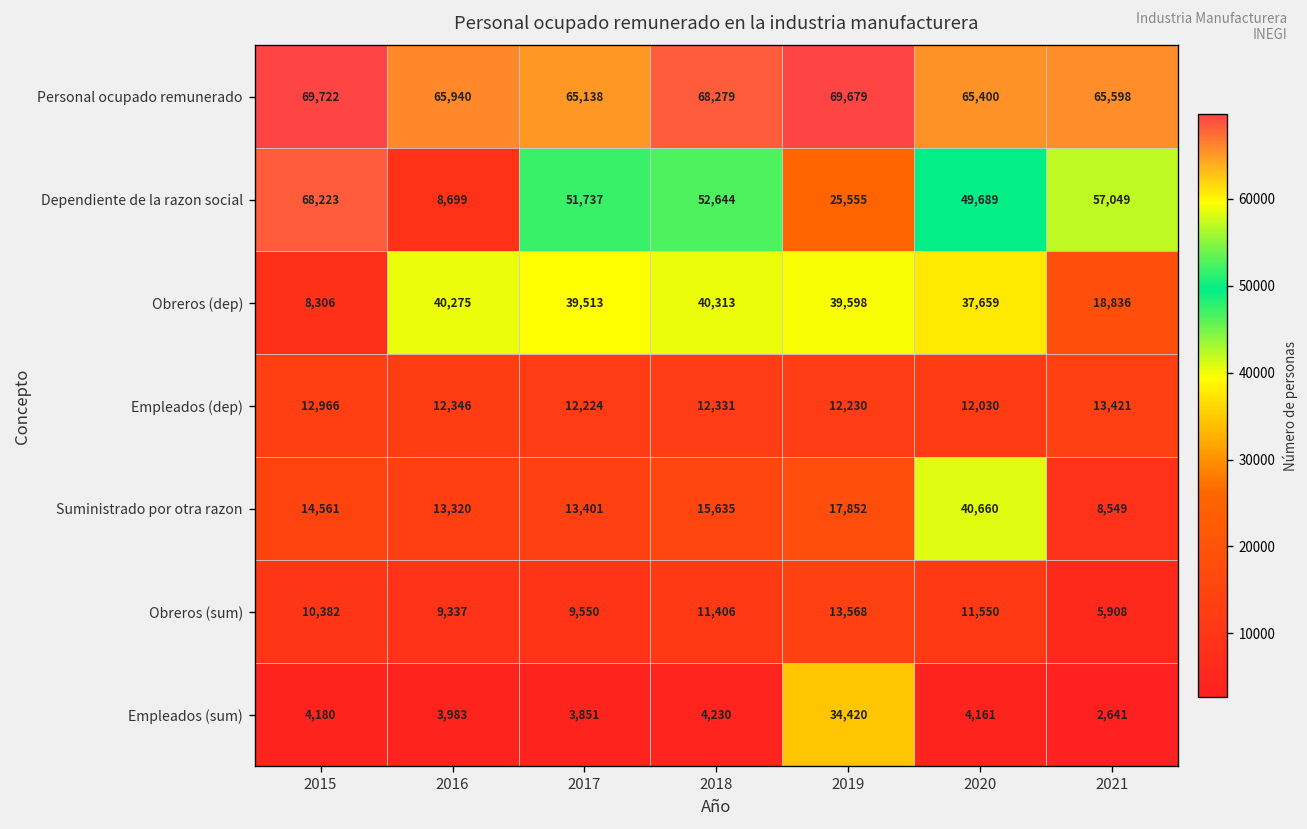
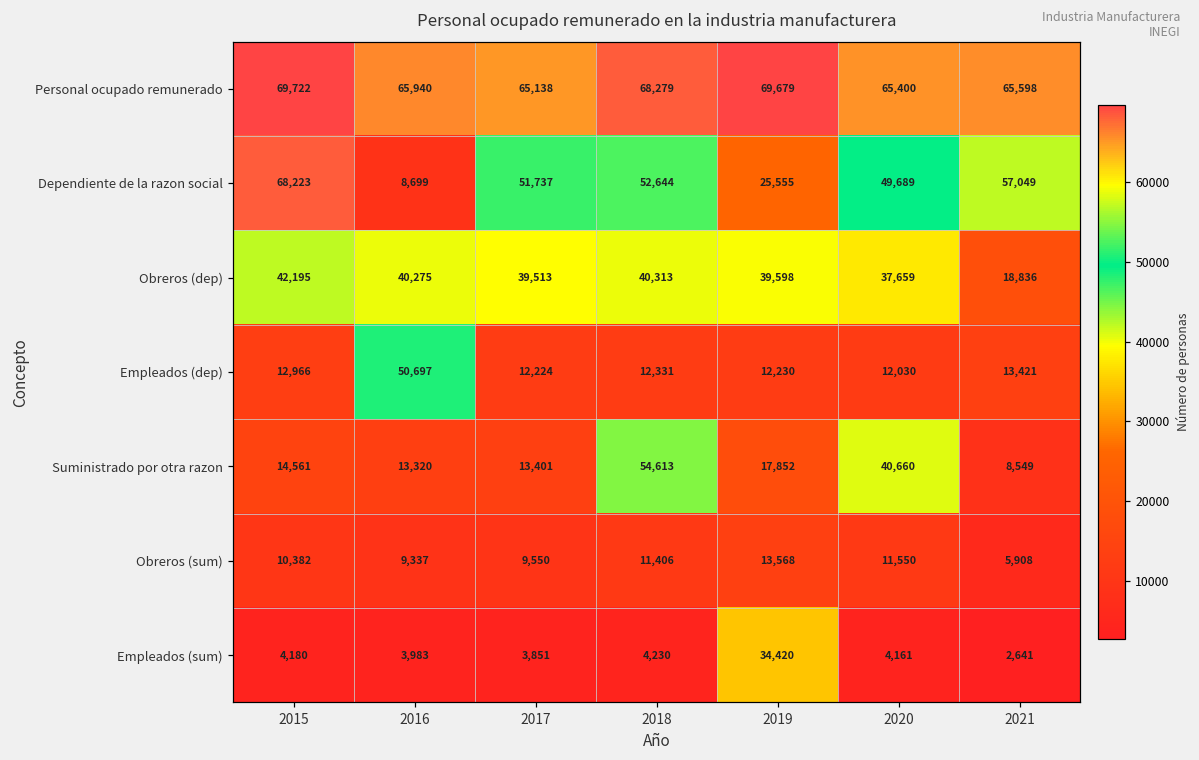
Obreros (dep), 2015: 8,306 -> 42,195
Empleados (dep), 2016: 12,346 -> 50,697
Suministrado por otra razon, 2018: 15,635 -> 54,613
